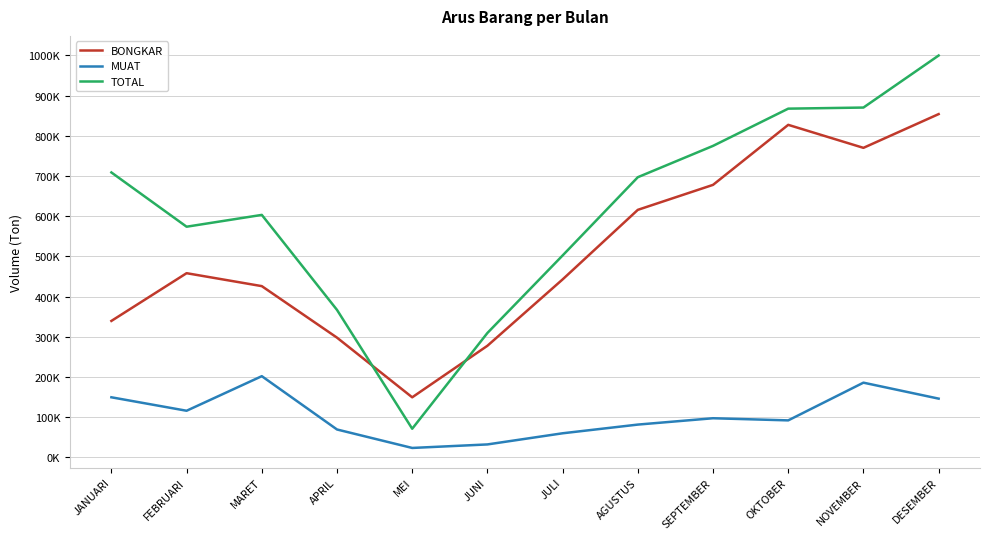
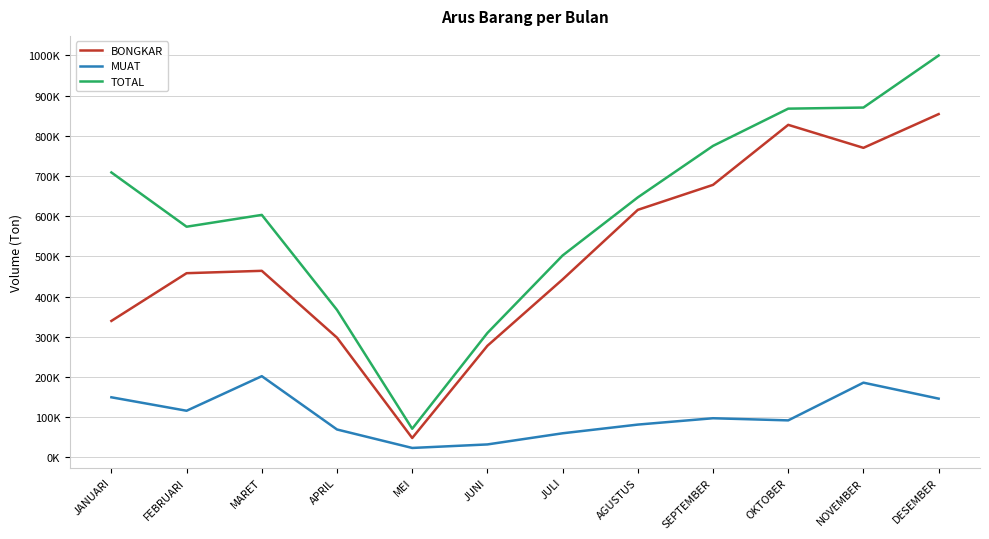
BONGKAR, MARET: 430000 -> 460000
BONGKAR, MEI: 150000 -> 50000
TOTAL, AGUSTUS: 700000 -> 650000
